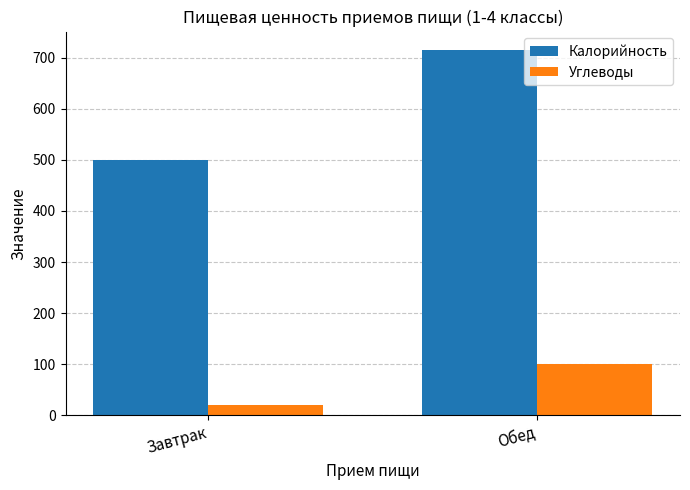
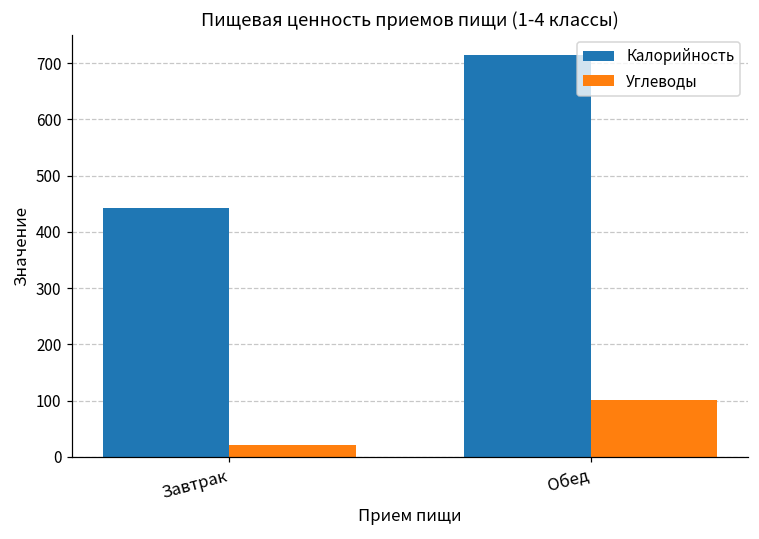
Калорийность, Завтрак: 500 -> 440
